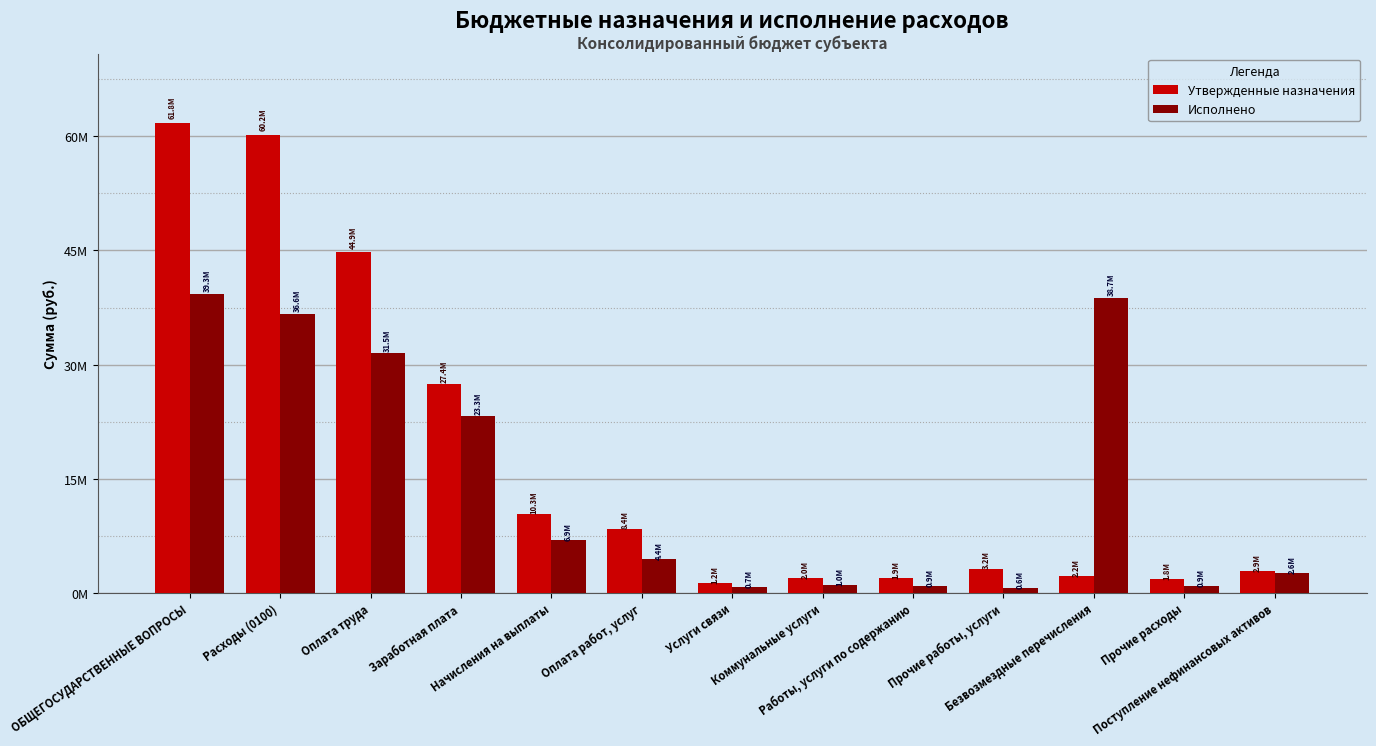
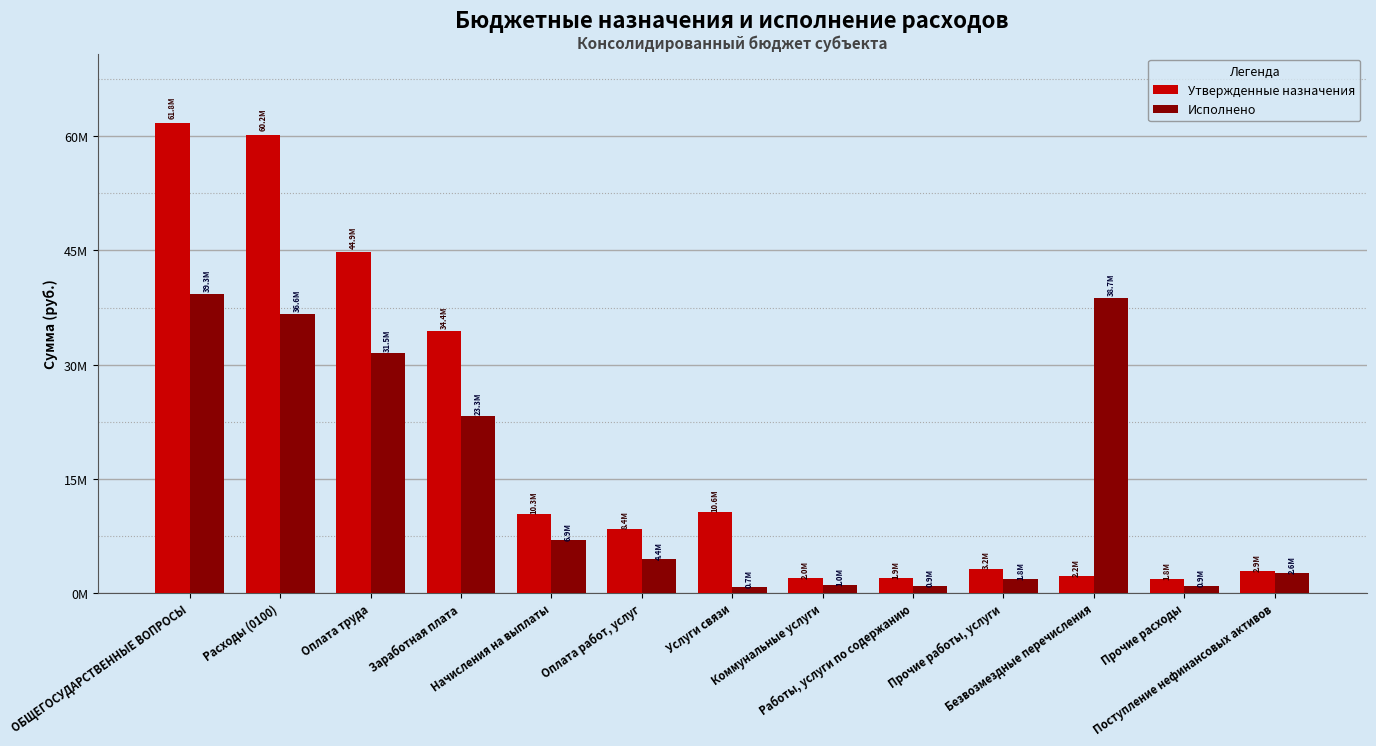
Утвержденные назначения, Заработная плата: 27.4M -> 34.4M
Утвержденные назначения, Услуги связи: 1.2M -> 10.6M
Исполнено, Прочие работы, услуги: 0.6M -> 1.8M
